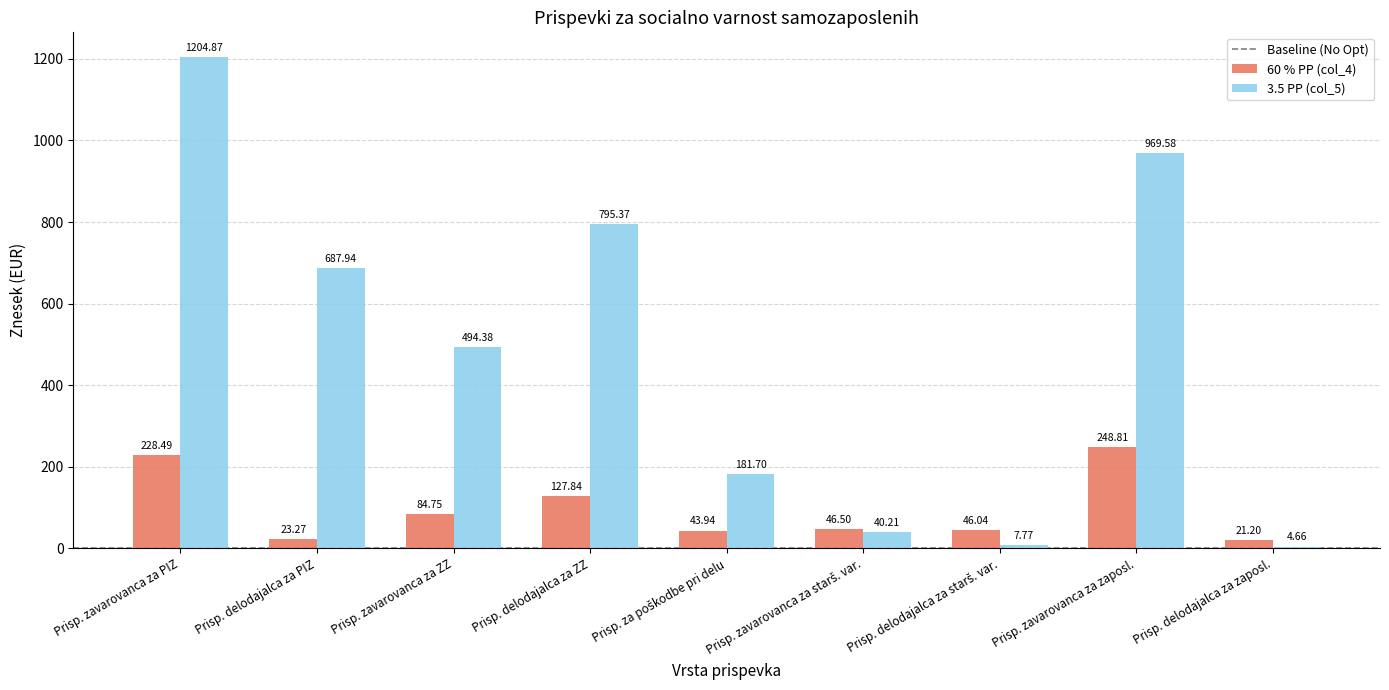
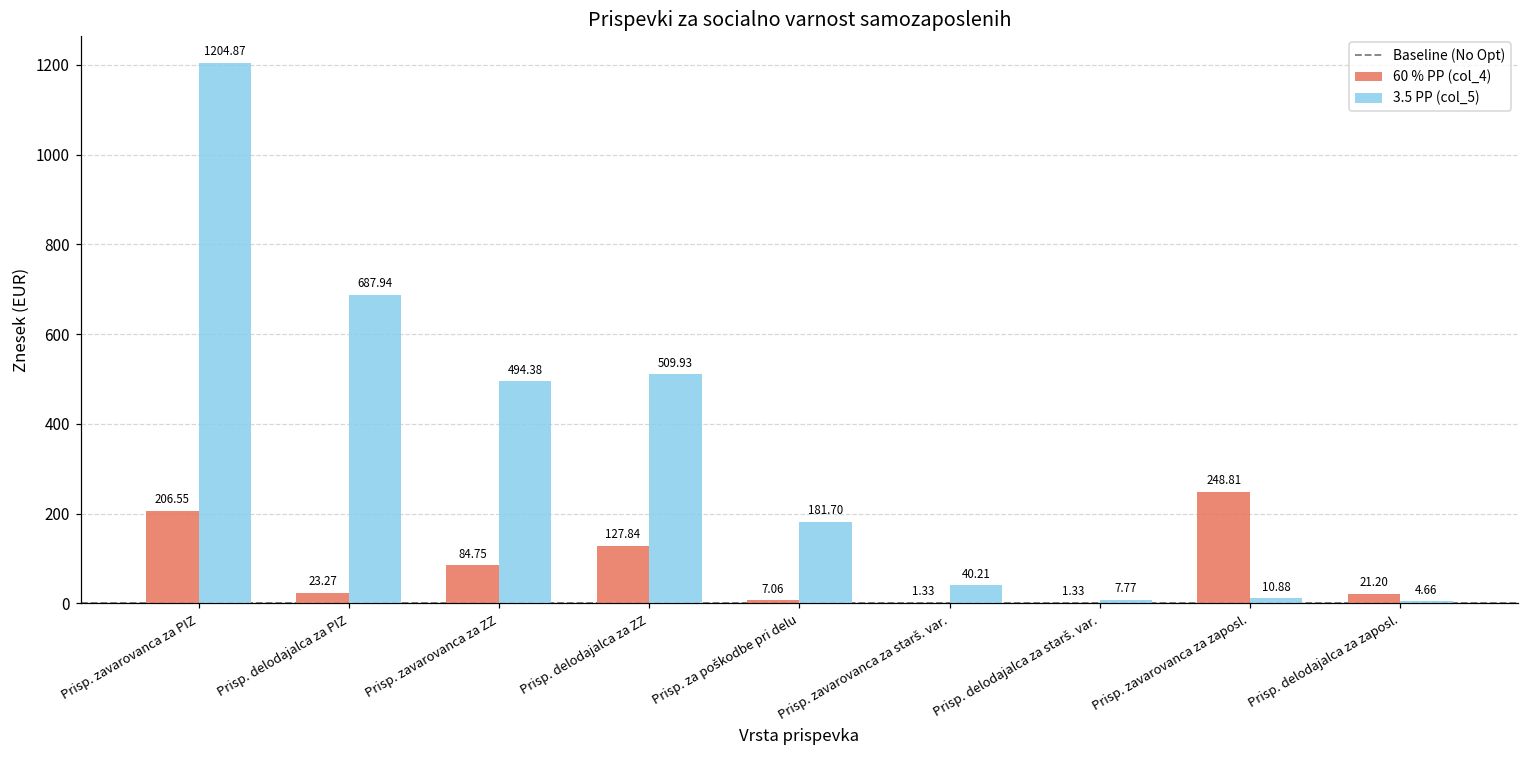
60 % PP (col_4), Prisp. zavarovanca za PIZ: 228.49 -> 206.55
3.5 PP (col_5), Prisp. delodajalca za ZZ: 795.37 -> 509.93
60 % PP (col_4), Prisp. za poškodbe pri delu: 43.94 -> 7.06
60 % PP (col_4), Prisp. zavarovanca za starš. var.: 46.50 -> 1.33
60 % PP (col_4), Prisp. delodajalca za starš. var.: 46.04 -> 1.33
3.5 PP (col_5), Prisp. zavarovanca za zaposl.: 969.58 -> 10.88
